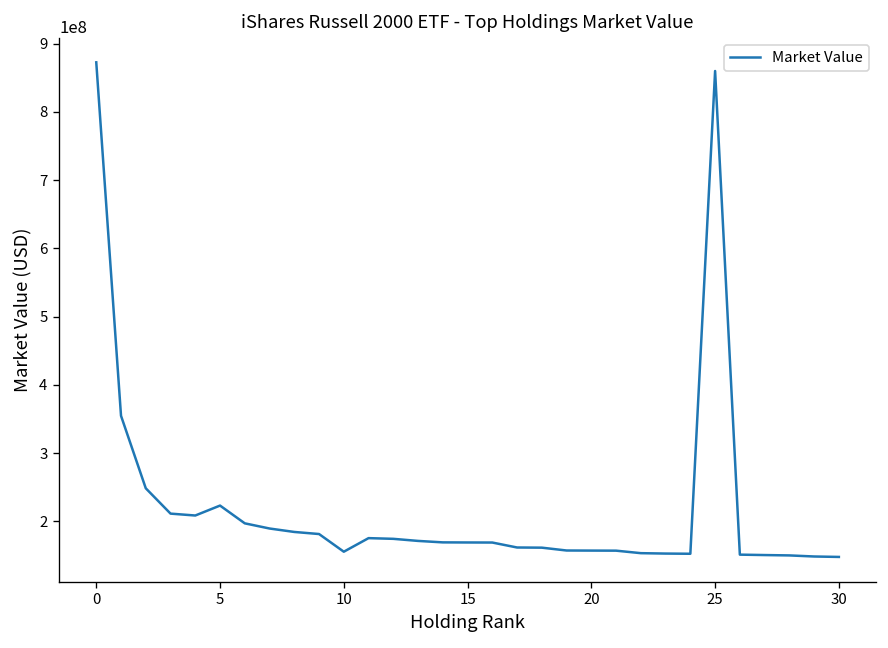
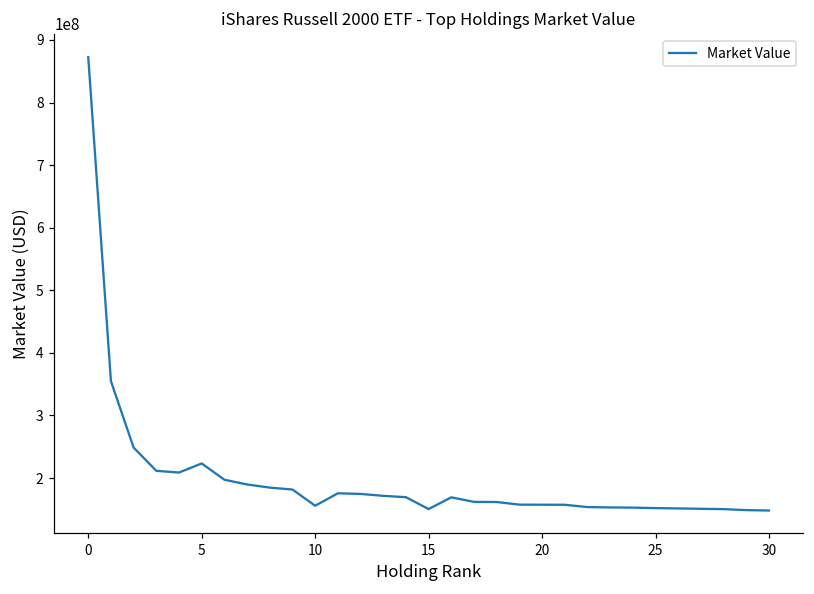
15: 170000000 -> 150000000
25: 860000000 -> 150000000
